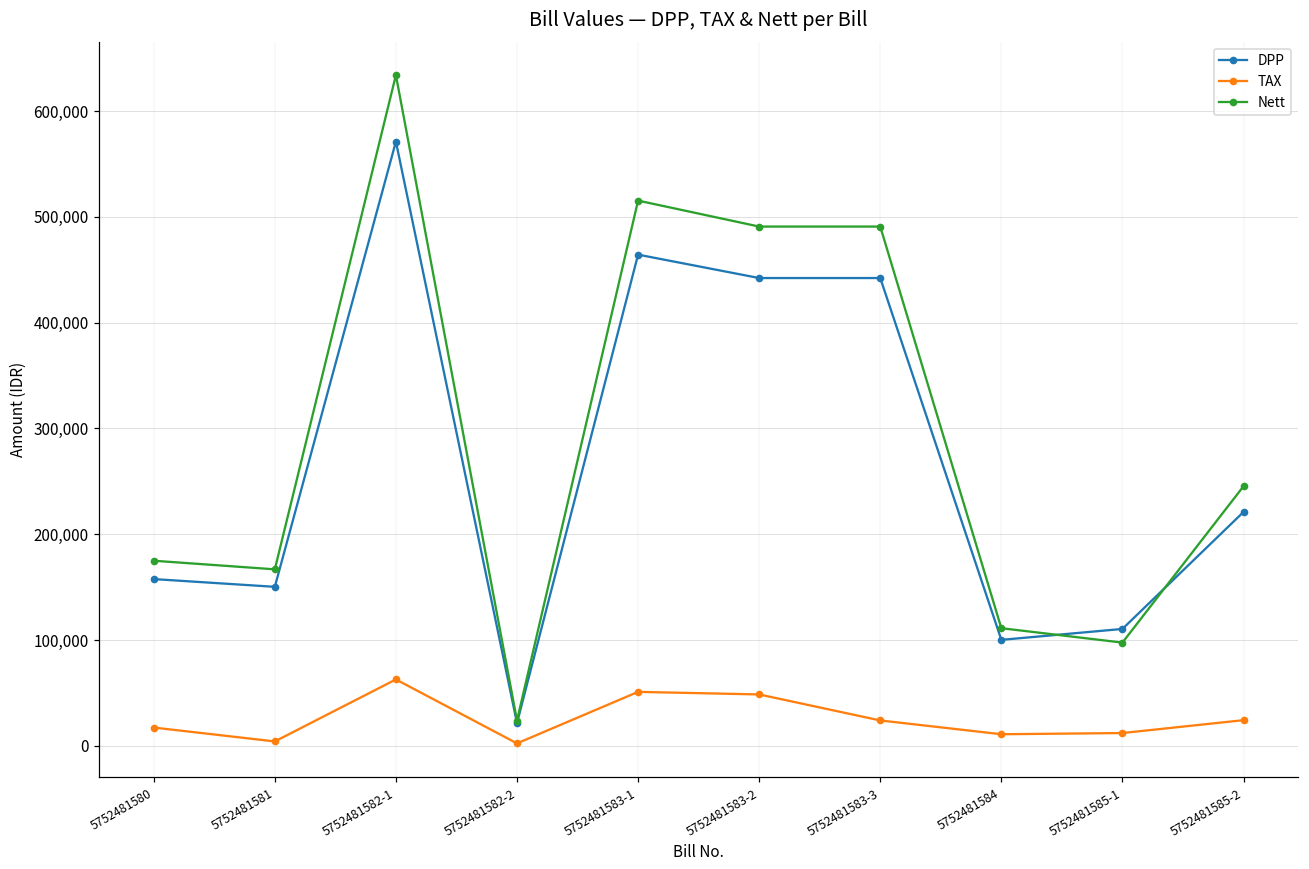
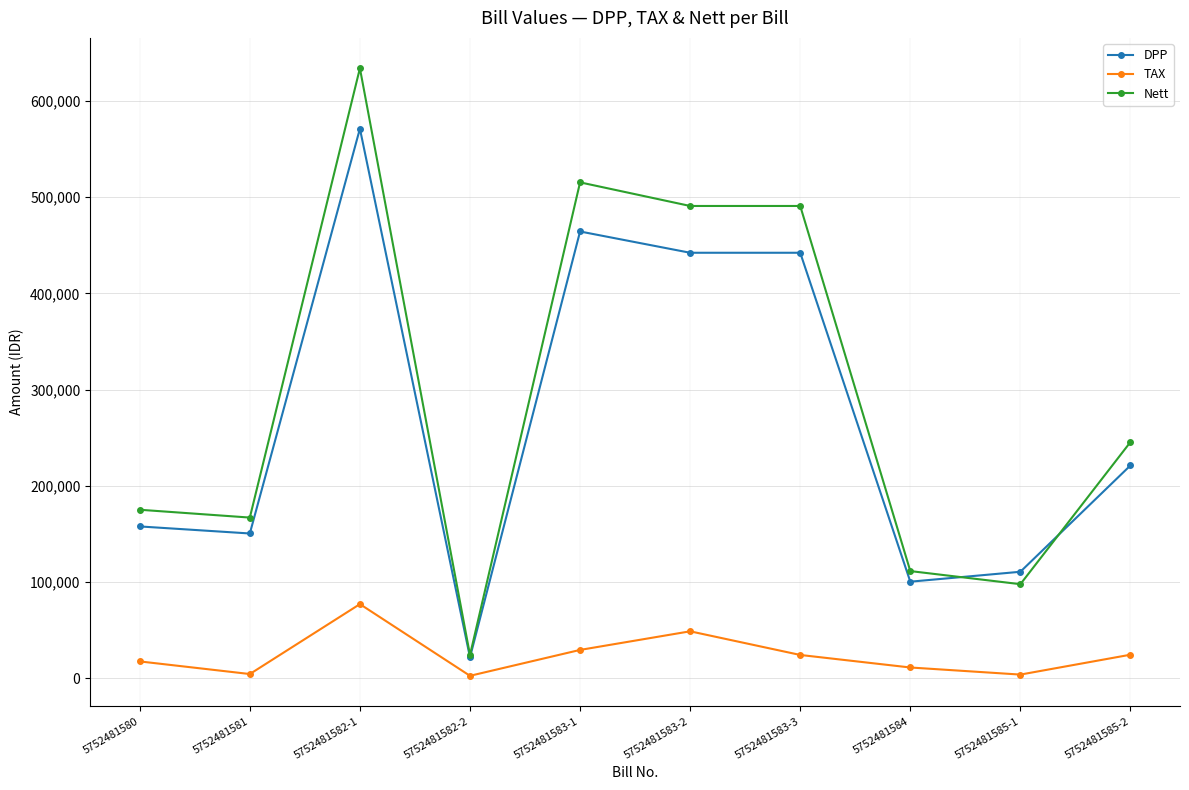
TAX, 5752481582-1: 60,000 -> 80,000
TAX, 5752481583-1: 50,000 -> 30,000
TAX, 5752481585-1: 10,000 -> 0
